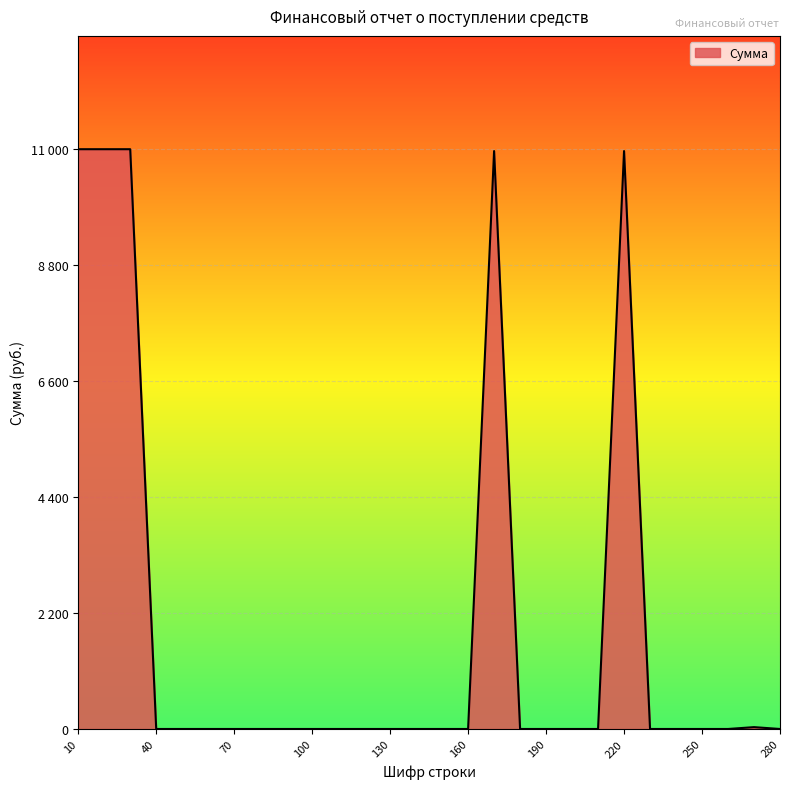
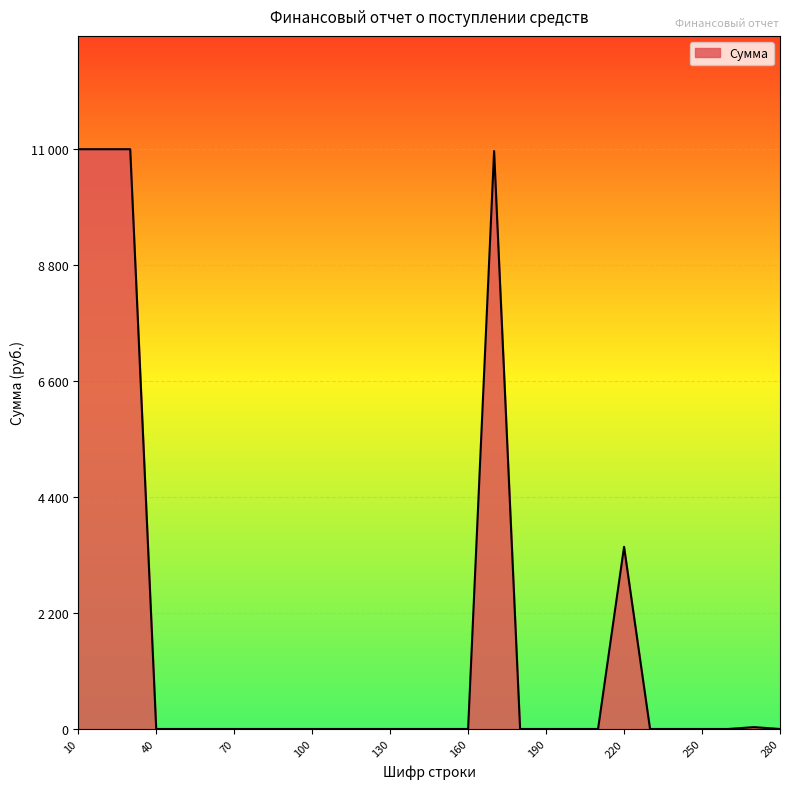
220: 11000 -> 3500
